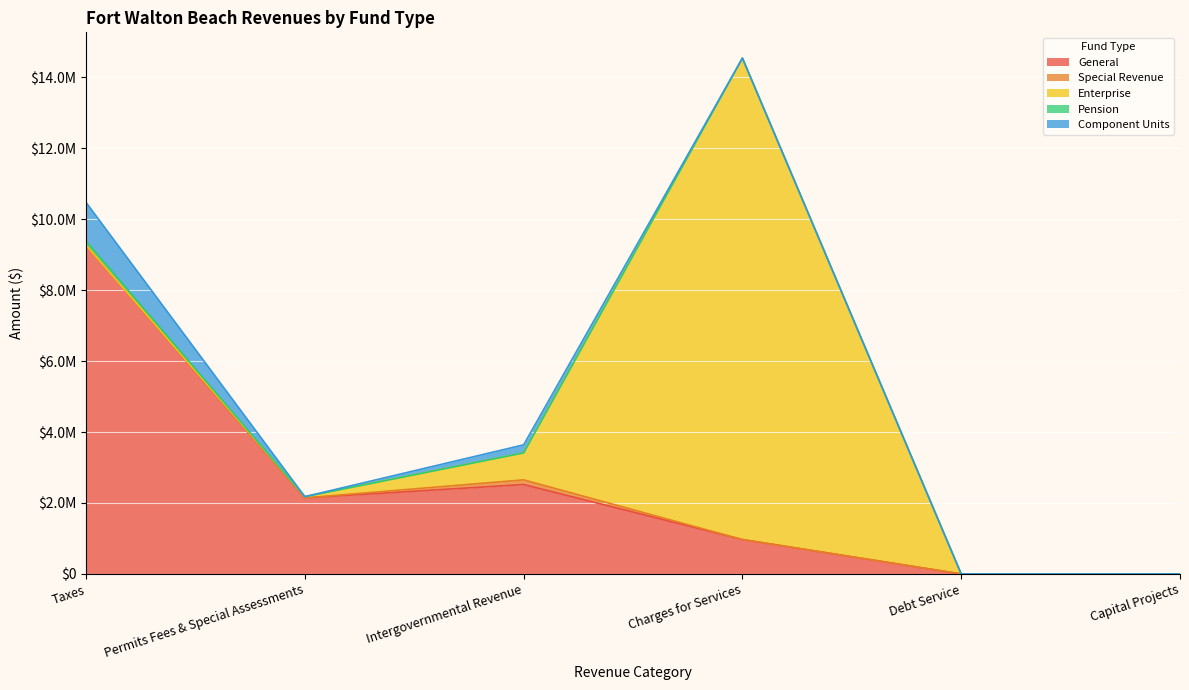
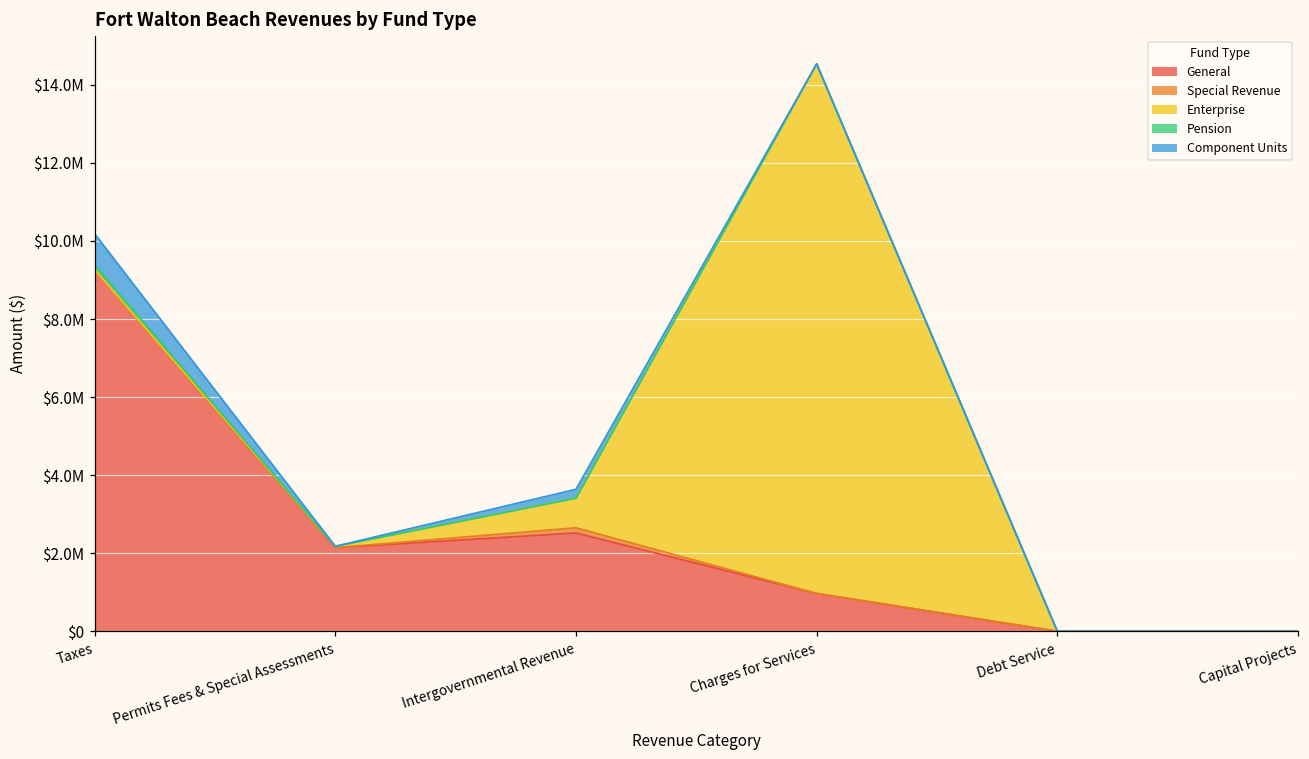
Component Units, Taxes: $1100000 -> $800000
